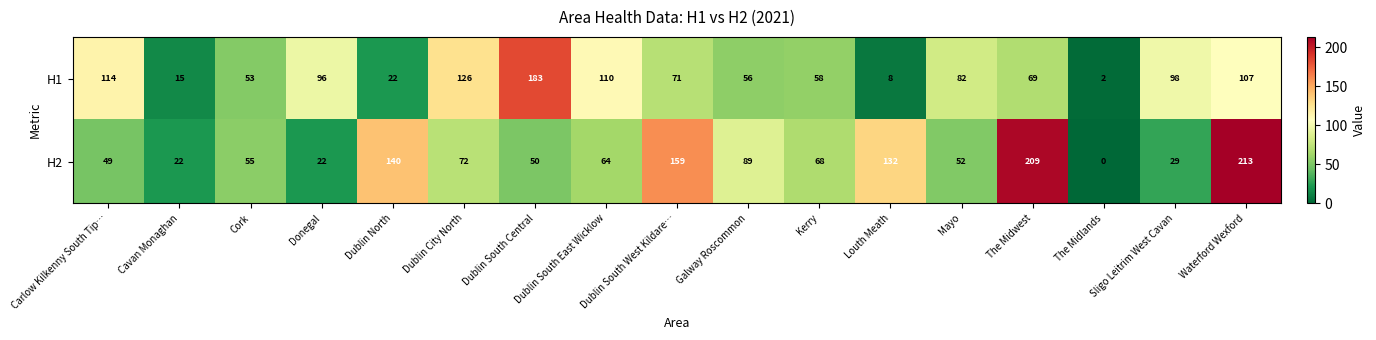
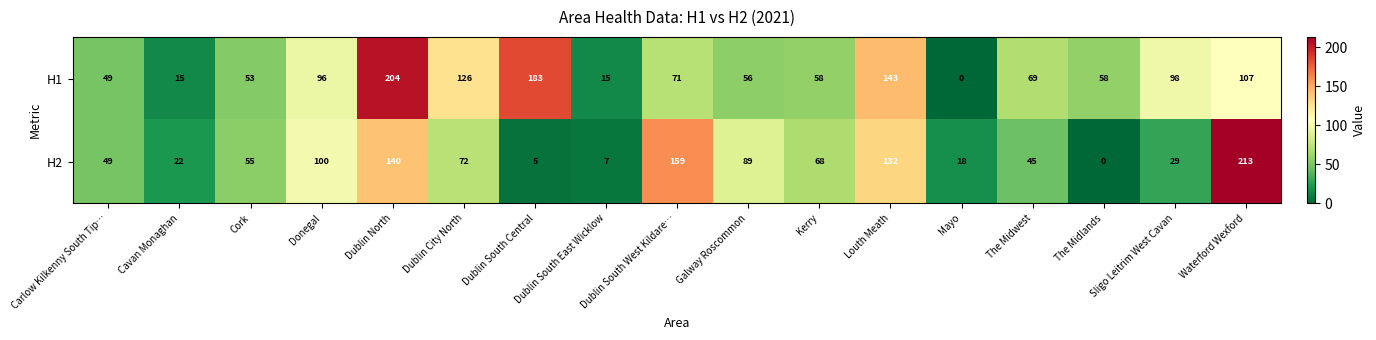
H1, Carlow Kilkenny South Tip…: 114 -> 49
H1, Dublin North: 22 -> 204
H1, Dublin South East Wicklow: 110 -> 15
H1, Louth Meath: 8 -> 143
H1, Mayo: 82 -> 0
H1, The Midlands: 2 -> 58
H2, Donegal: 22 -> 100
H2, Dublin South Central: 50 -> 5
H2, Dublin South East Wicklow: 64 -> 7
H2, Mayo: 52 -> 18
H2, The Midwest: 209 -> 45
